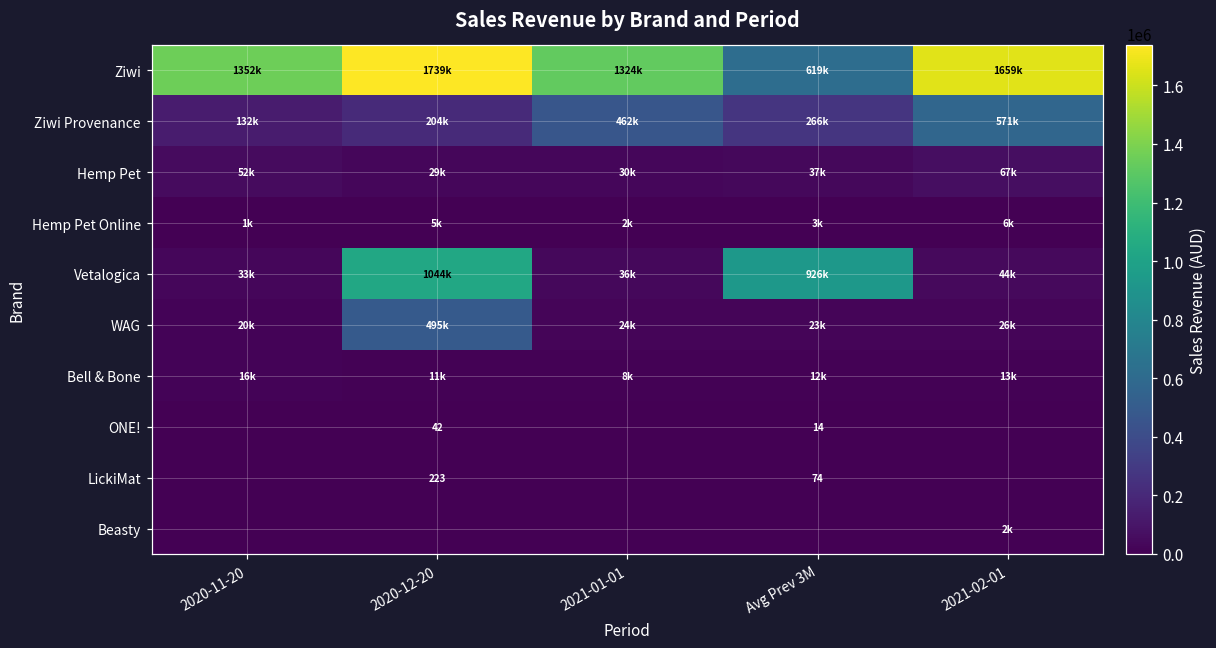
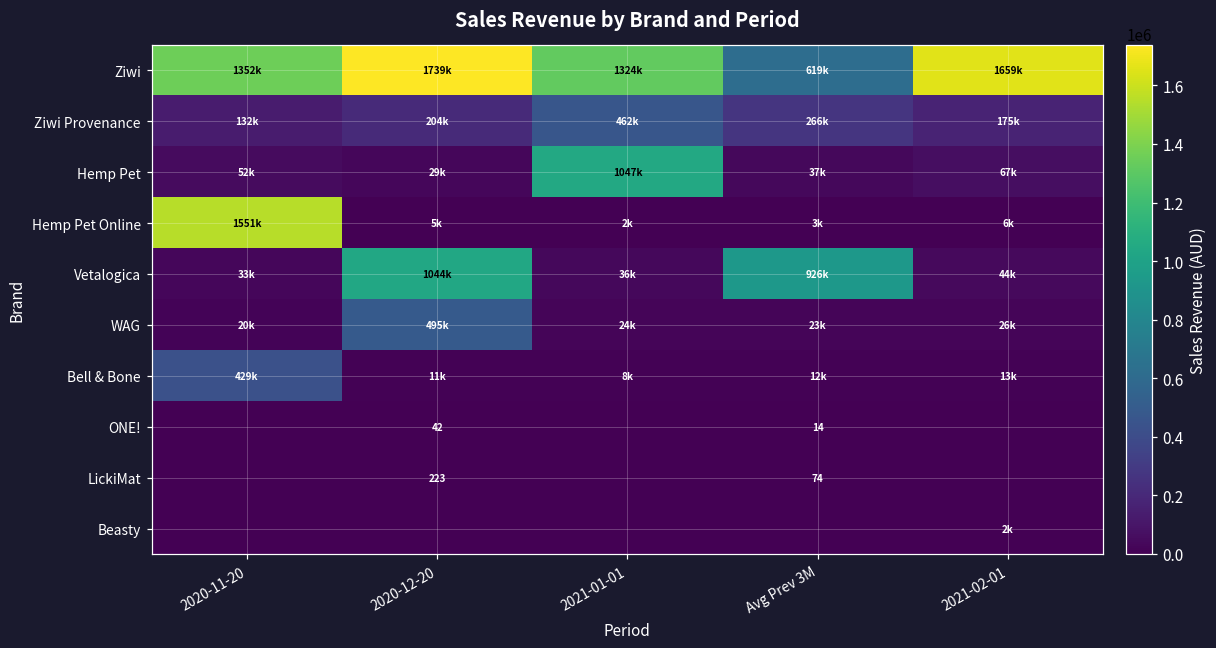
Ziwi Provenance, 2021-02-01: 571k -> 175k
Hemp Pet, 2021-01-01: 30k -> 1047k
Hemp Pet Online, 2020-11-20: 1k -> 1551k
Bell & Bone, 2020-11-20: 16k -> 429k
